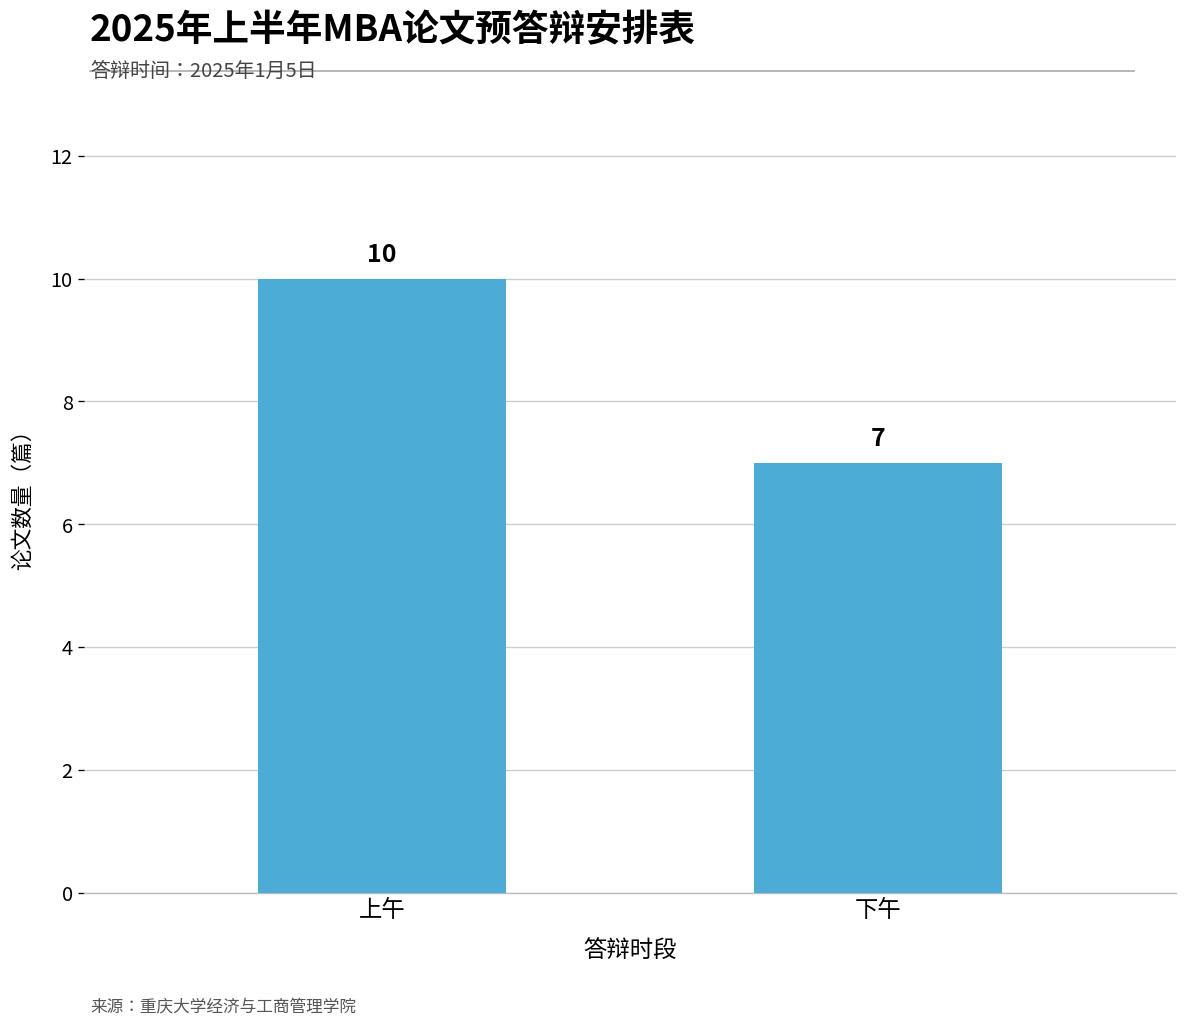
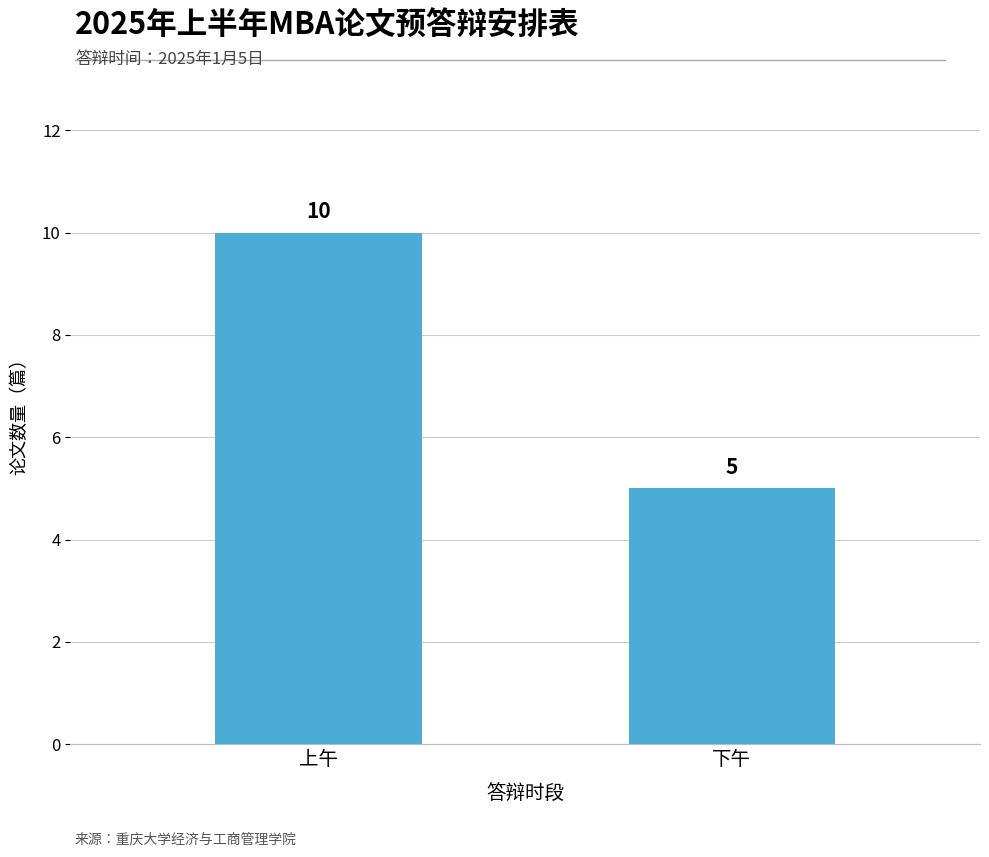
下午: 7 -> 5
